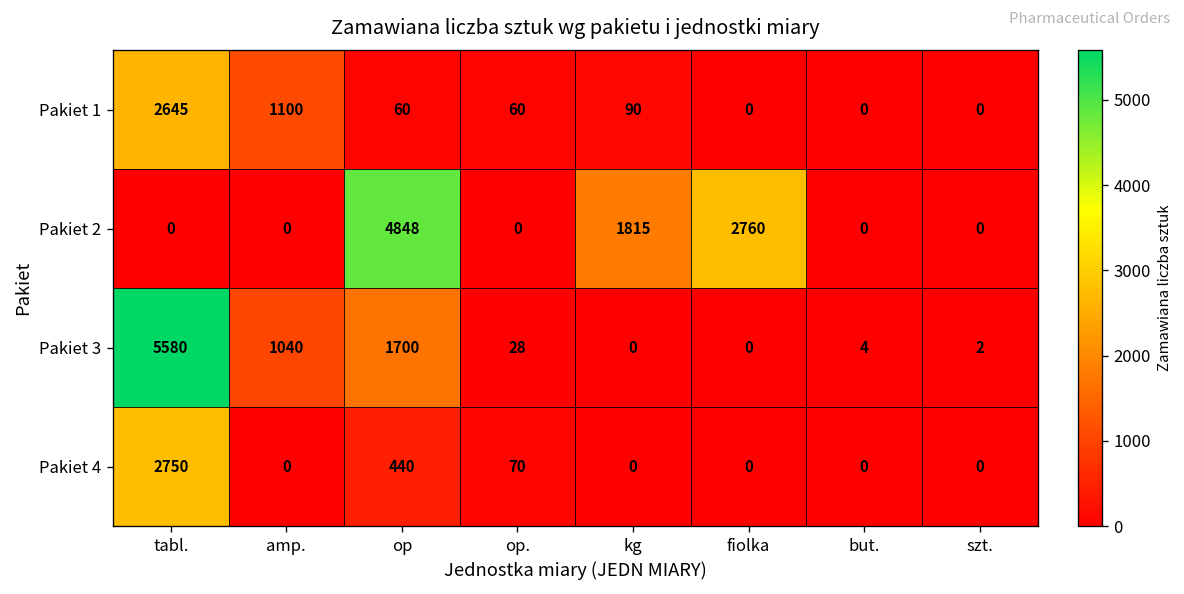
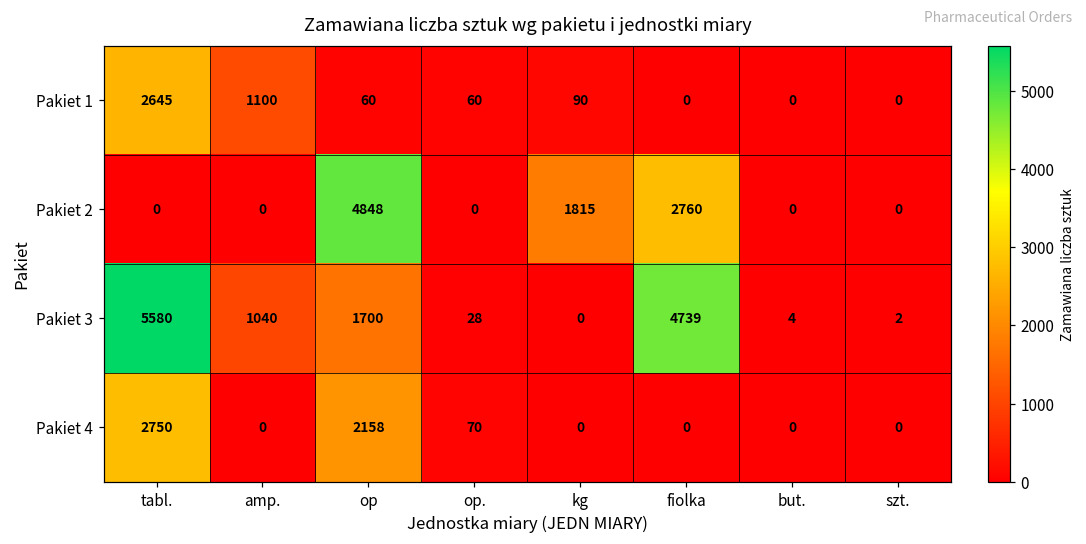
Pakiet 3, fiolka: 0 -> 4739
Pakiet 4, op: 440 -> 2158
